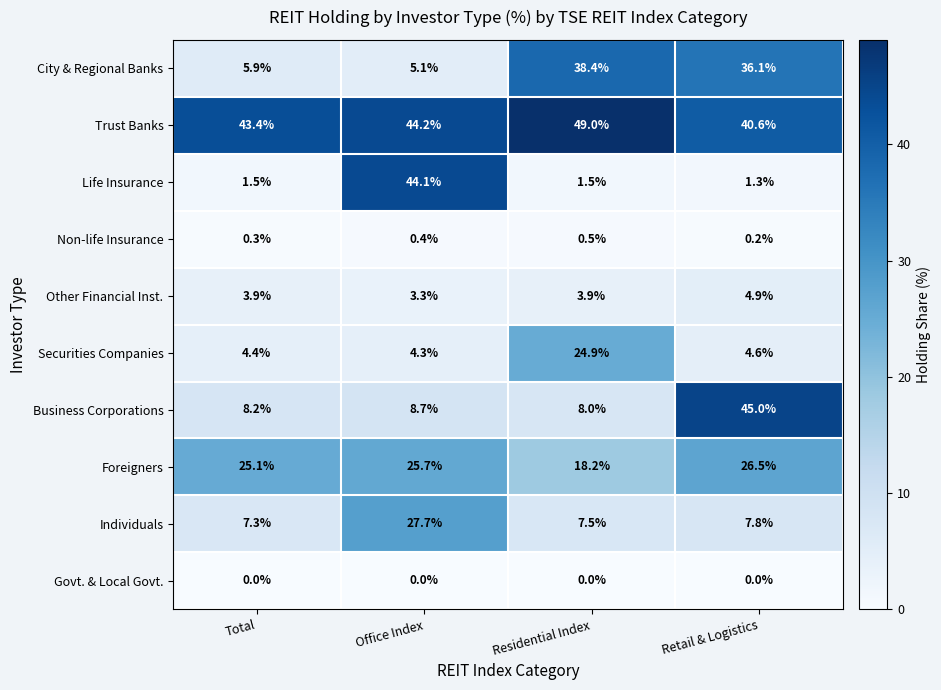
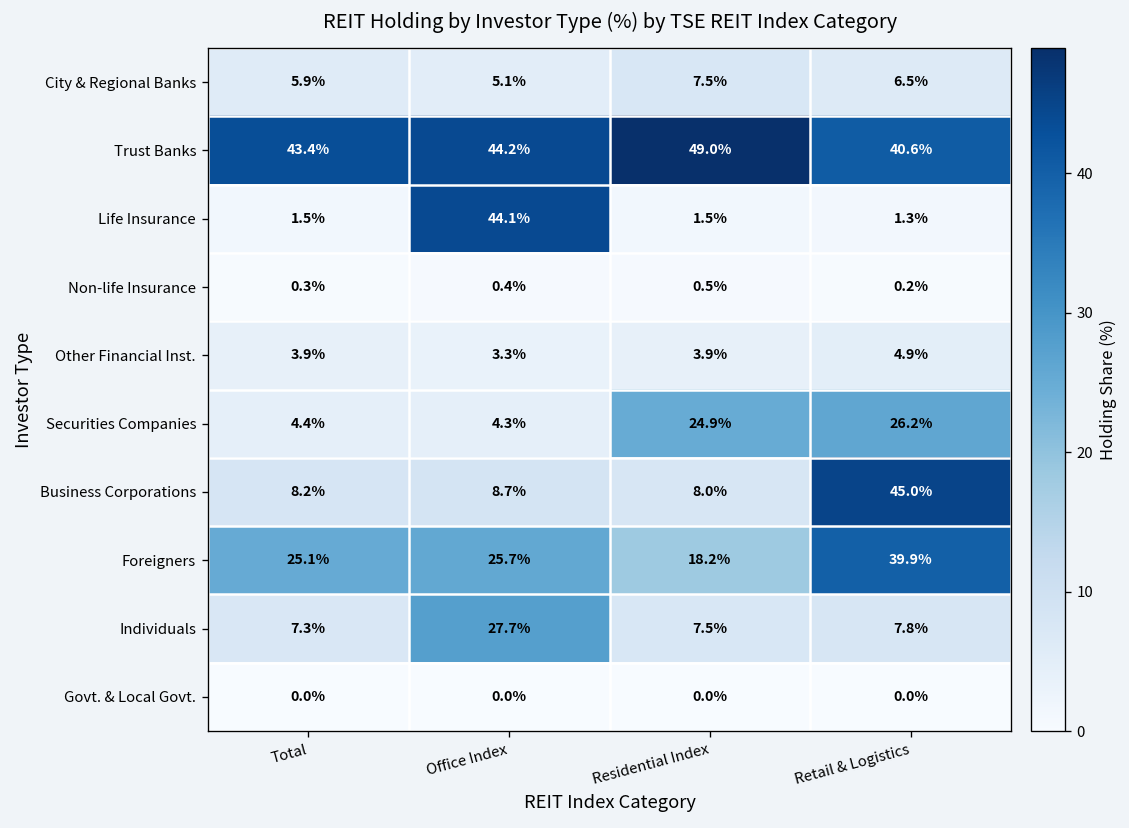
City & Regional Banks, Residential Index: 38.4% -> 7.5%
City & Regional Banks, Retail & Logistics: 36.1% -> 6.5%
Securities Companies, Retail & Logistics: 4.6% -> 26.2%
Foreigners, Retail & Logistics: 26.5% -> 39.9%
